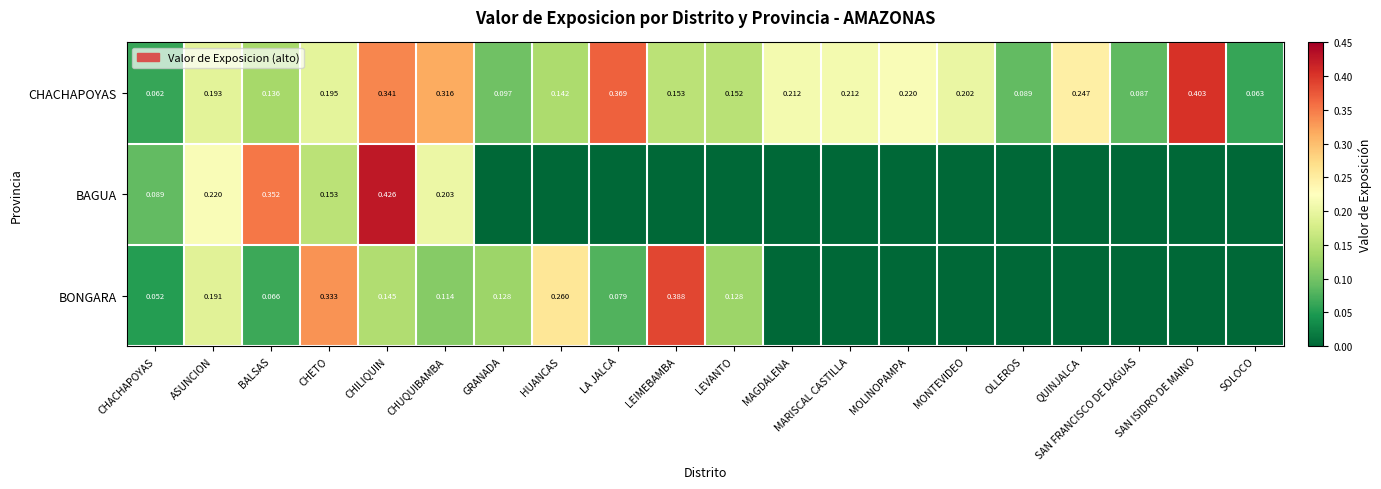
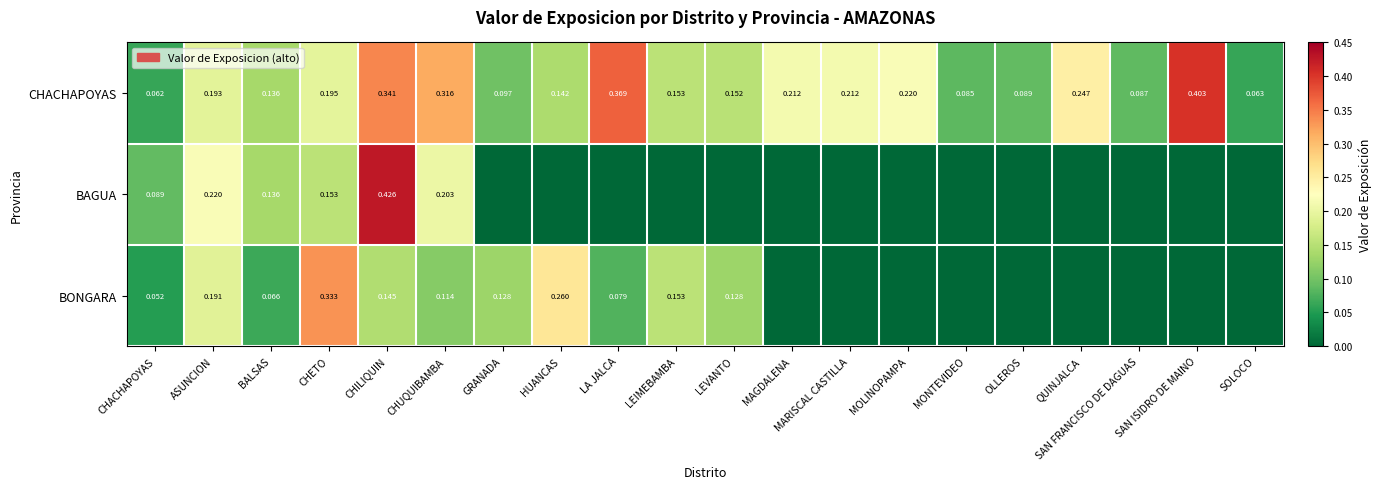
CHACHAPOYAS, MONTEVIDEO: 0.202 -> 0.085
BAGUA, BALSAS: 0.352 -> 0.136
BONGARA, LEIMEBAMBA: 0.388 -> 0.153
